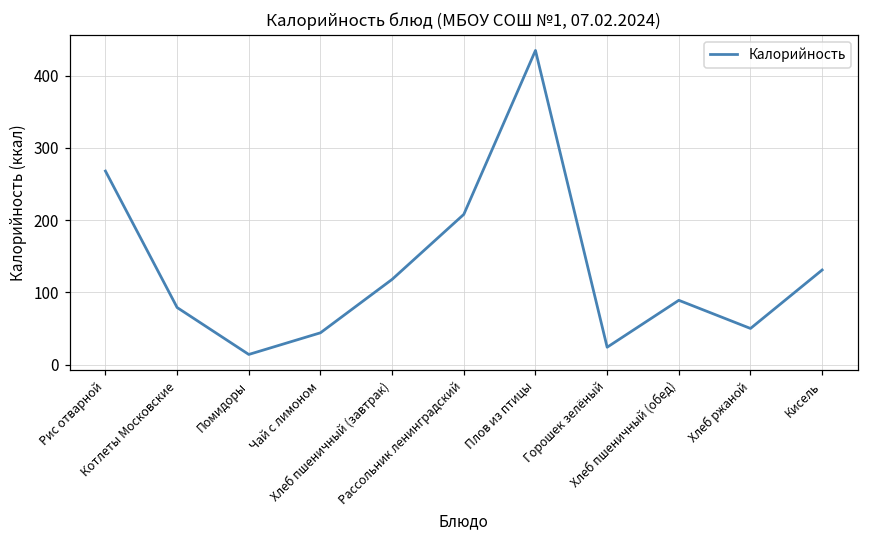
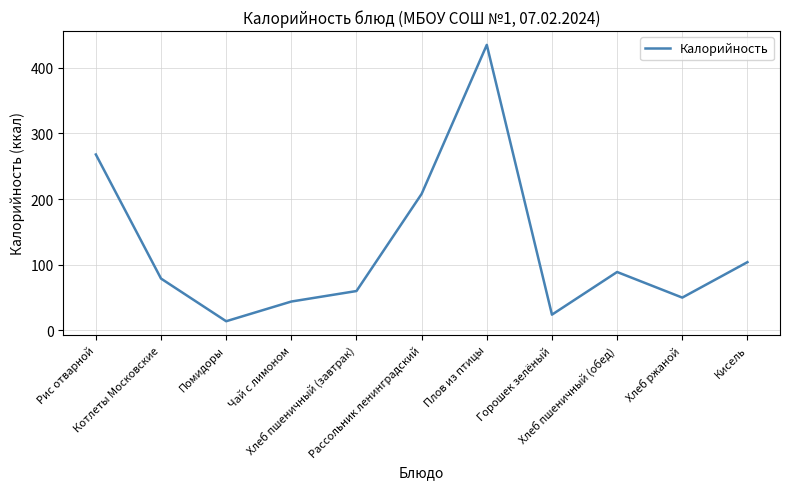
Хлеб пшеничный (завтрак): 120 -> 60
Кисель: 130 -> 100
